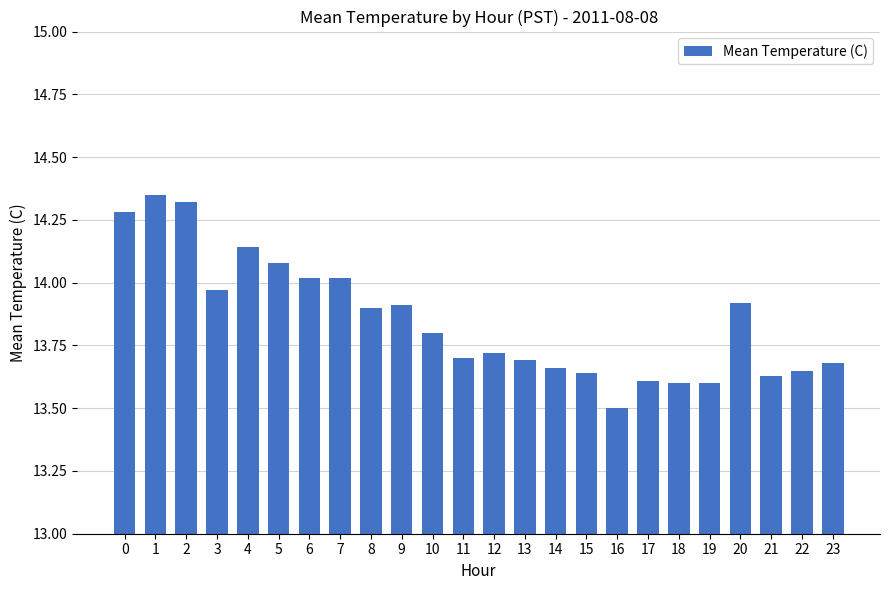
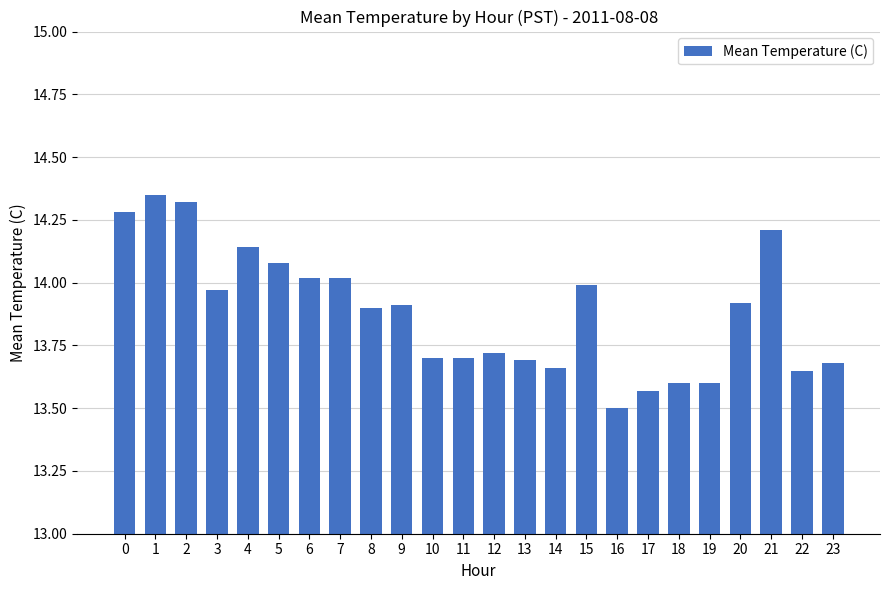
10: 13.8 -> 13.7
15: 13.64 -> 13.99
17: 13.61 -> 13.57
21: 13.63 -> 14.21
